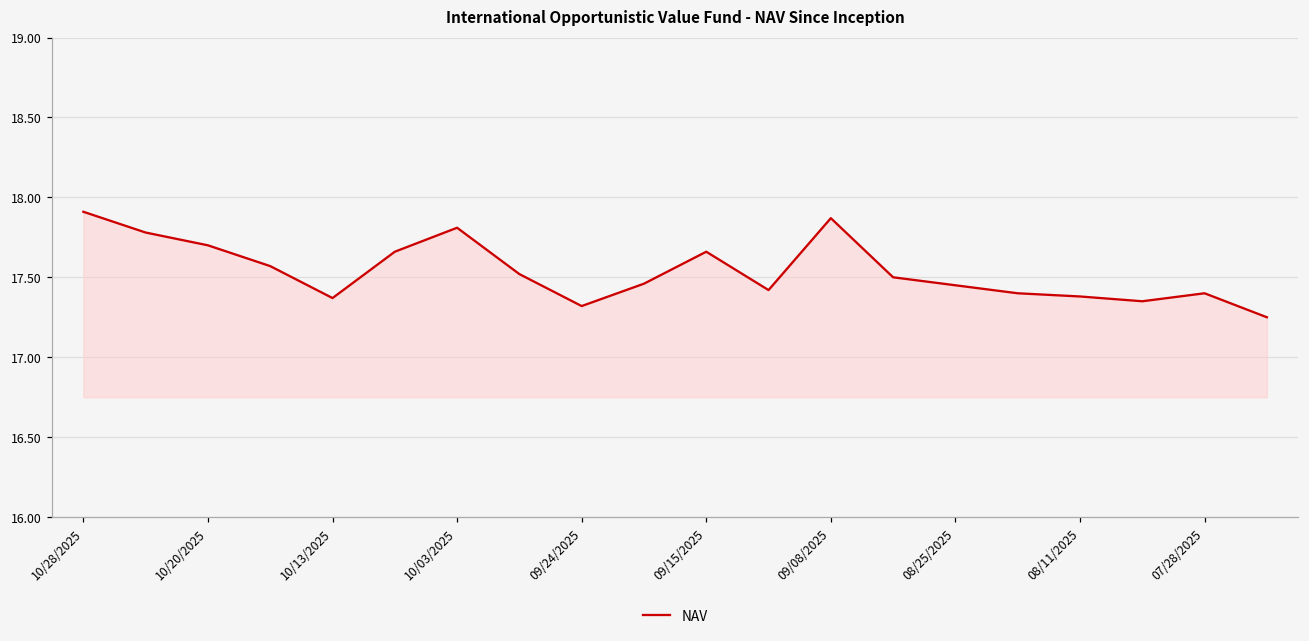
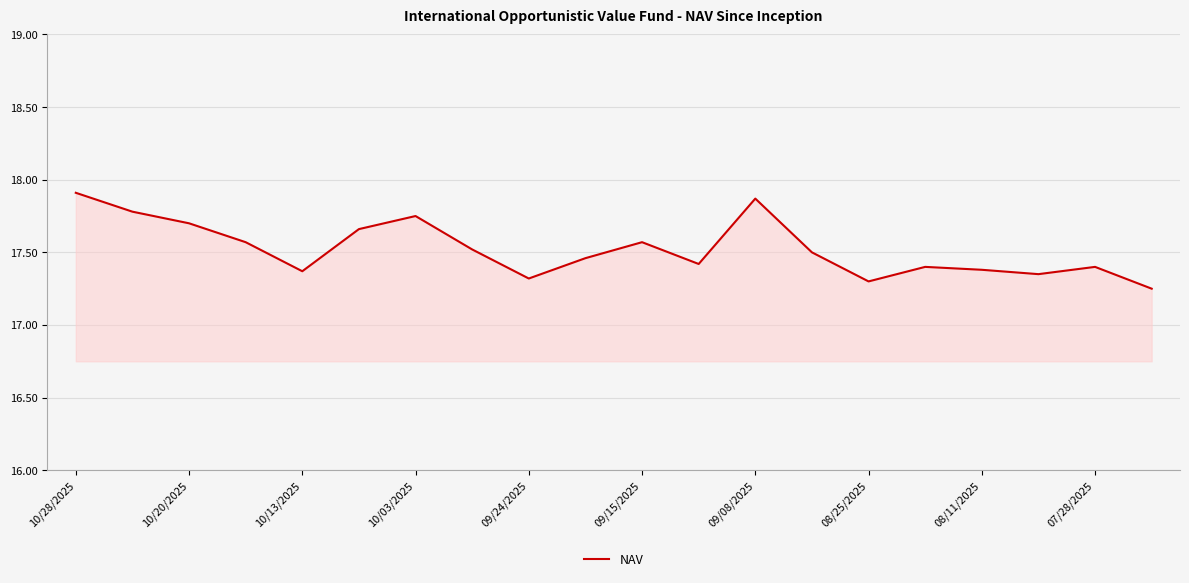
10/03/2025: 17.81 -> 17.75
09/15/2025: 17.66 -> 17.57
08/25/2025: 17.45 -> 17.30
